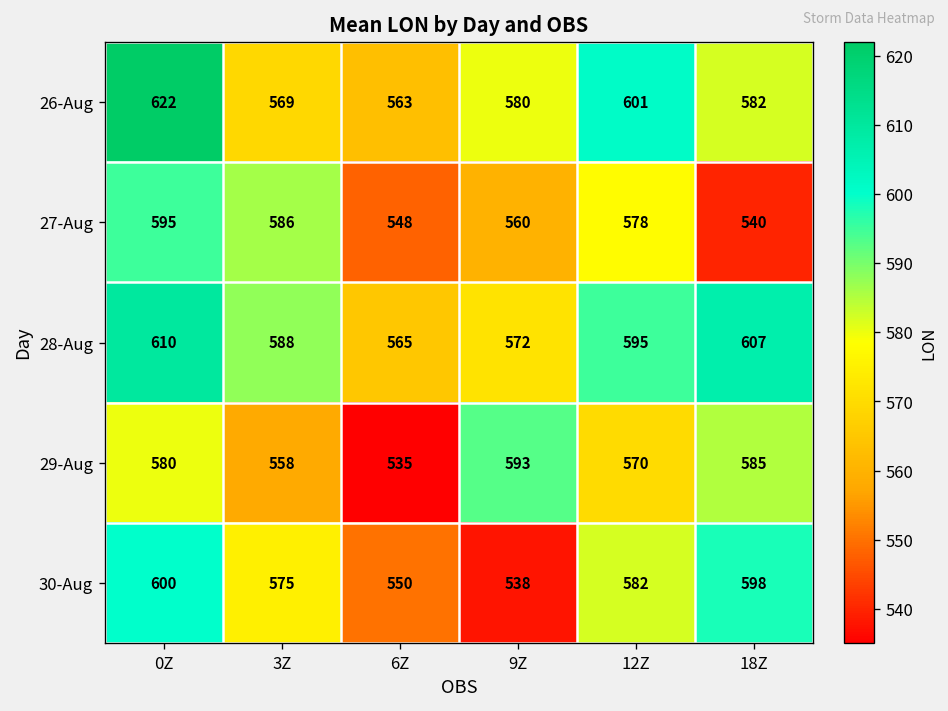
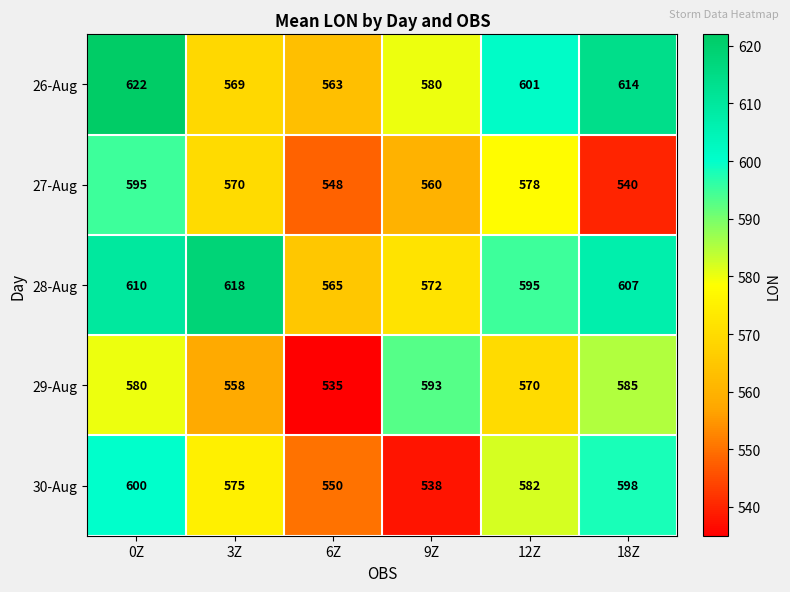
26-Aug, 18Z: 582 -> 614
27-Aug, 3Z: 586 -> 570
28-Aug, 3Z: 588 -> 618
